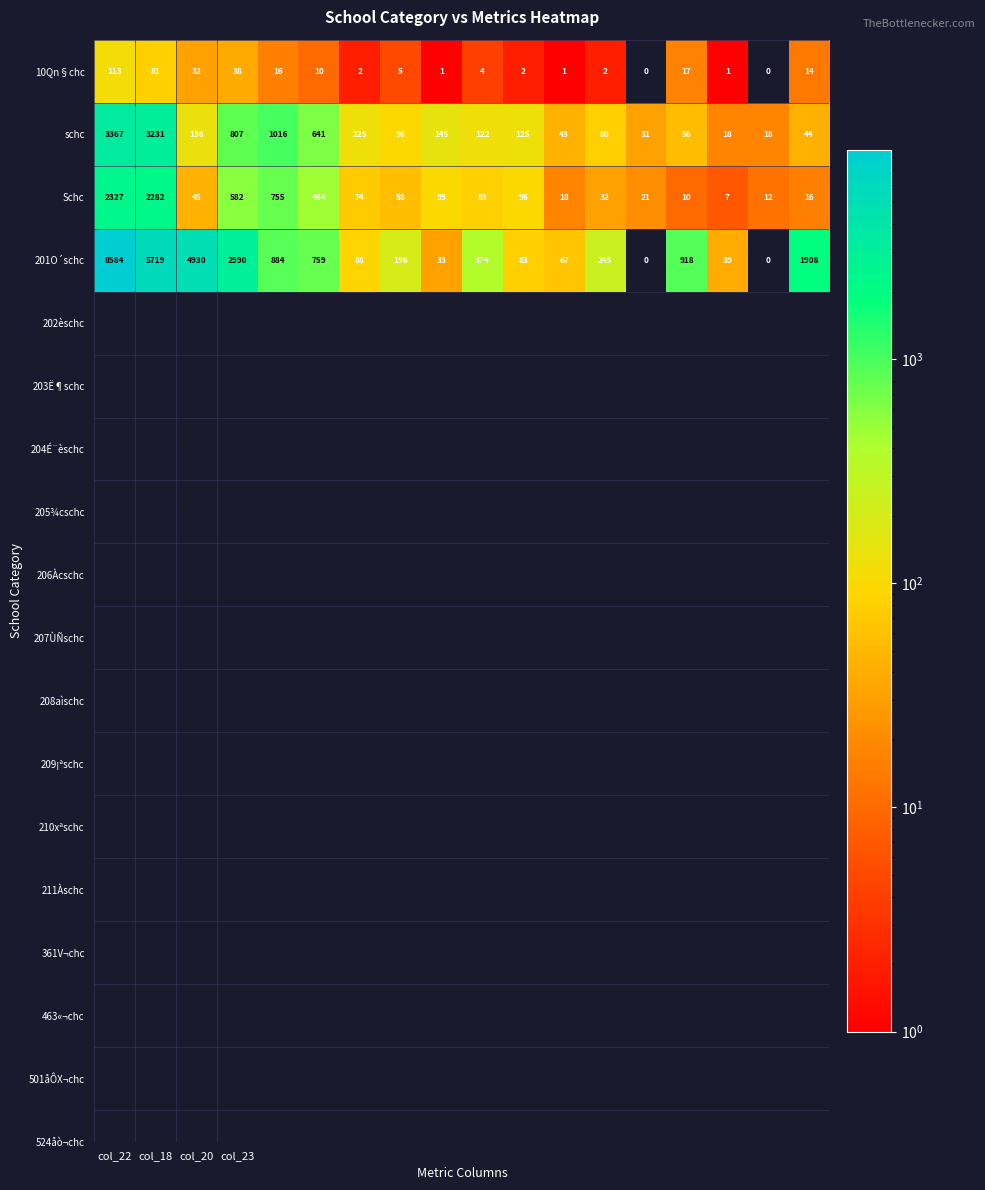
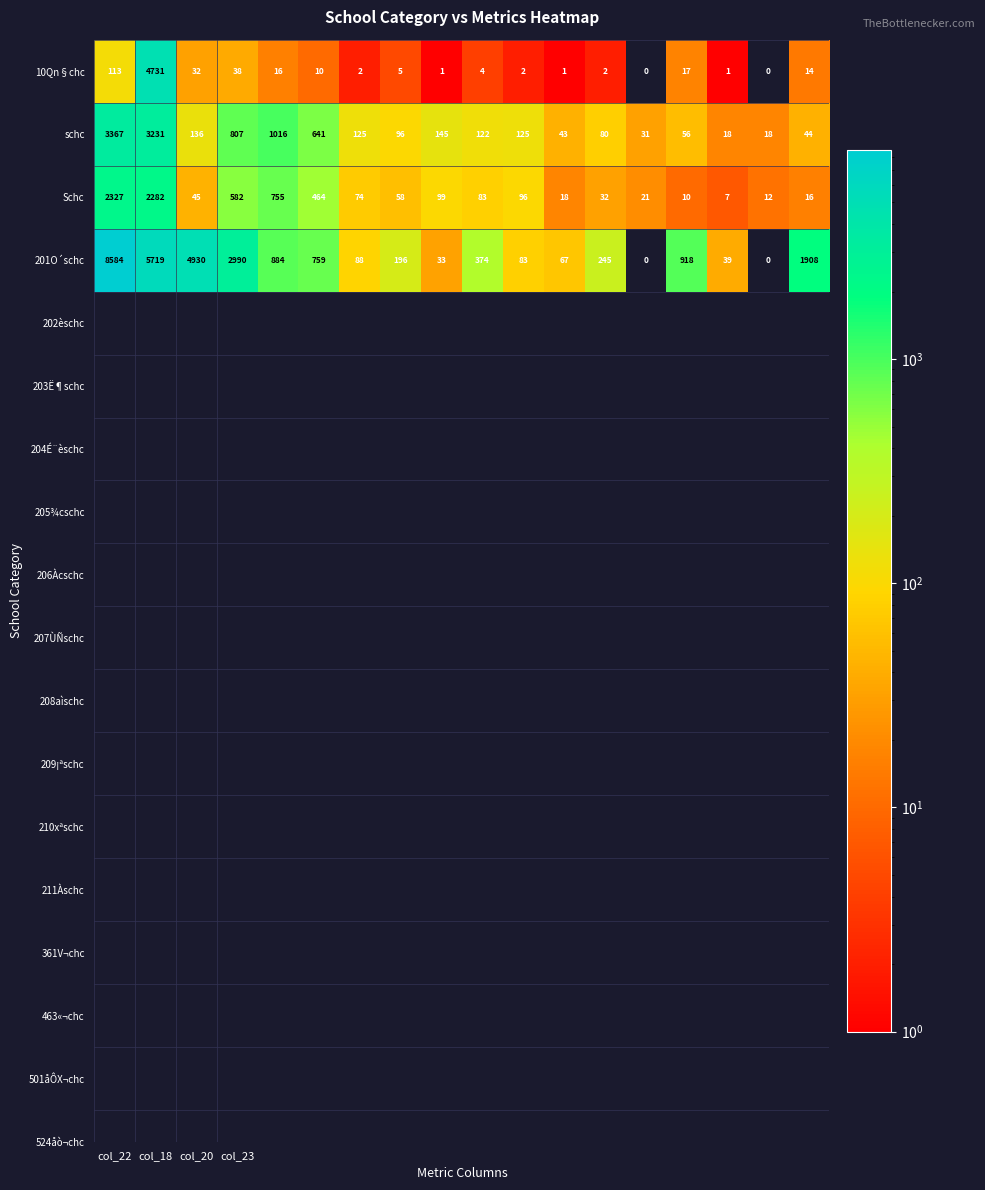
10Qn§chc, col_18: 81 -> 4731
